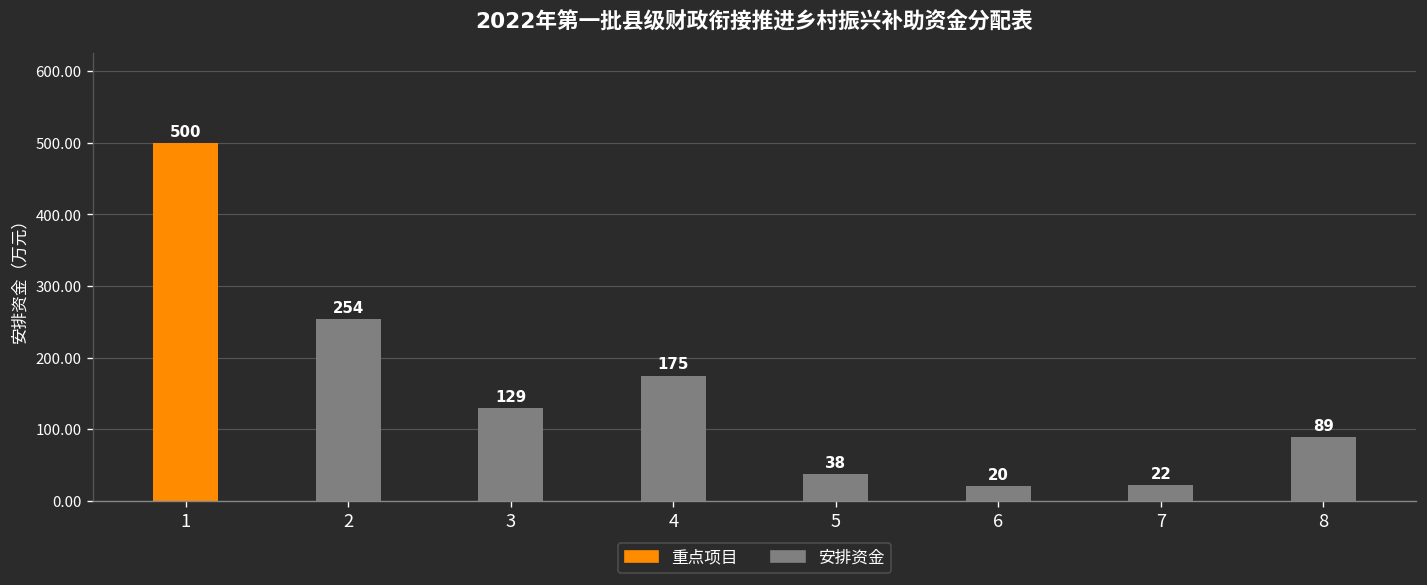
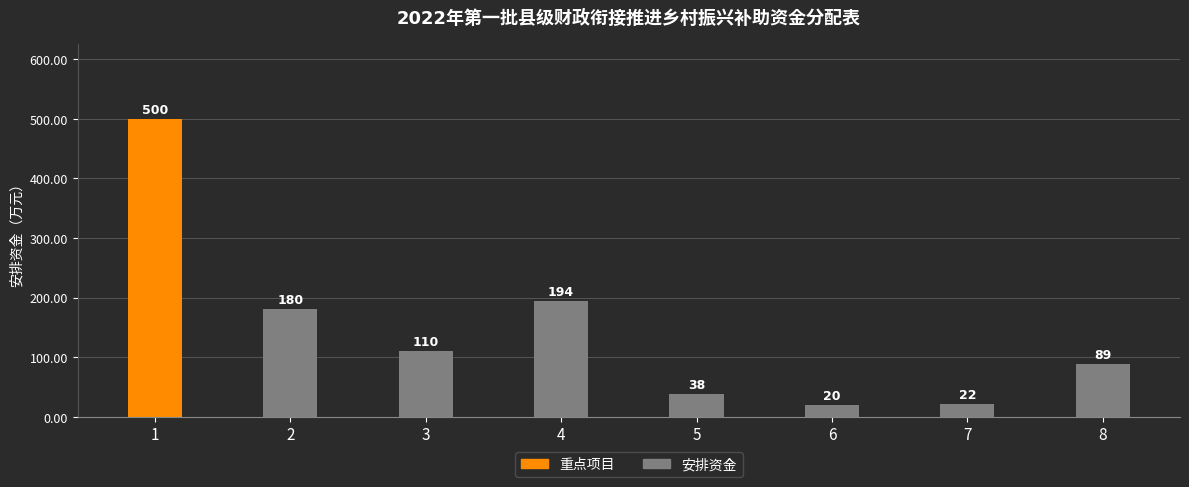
2: 254 -> 180
3: 129 -> 110
4: 175 -> 194
